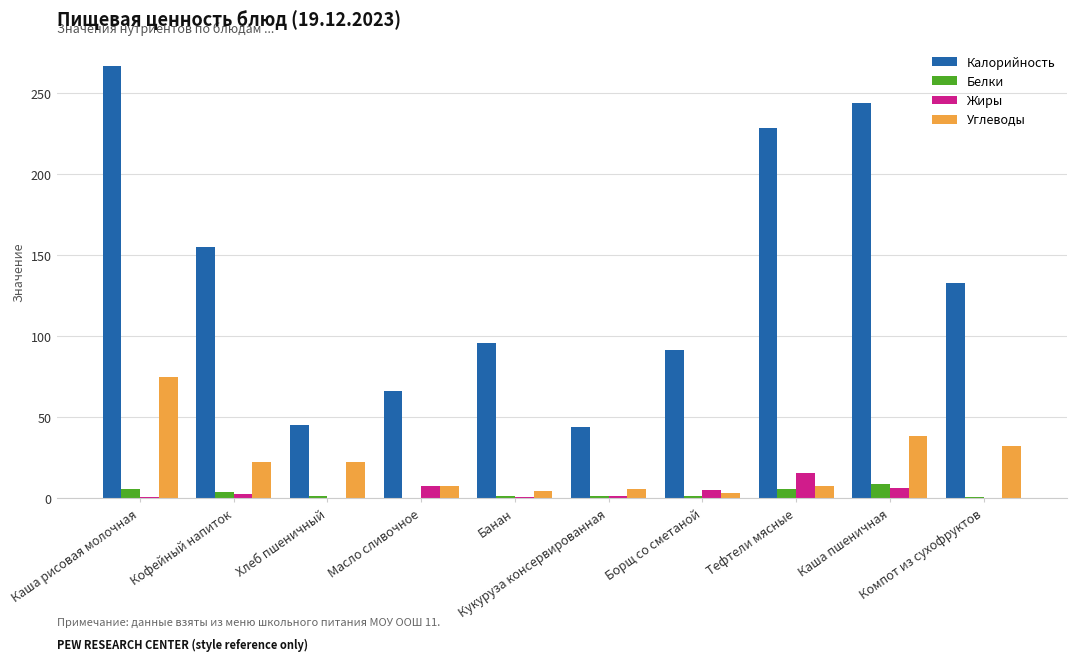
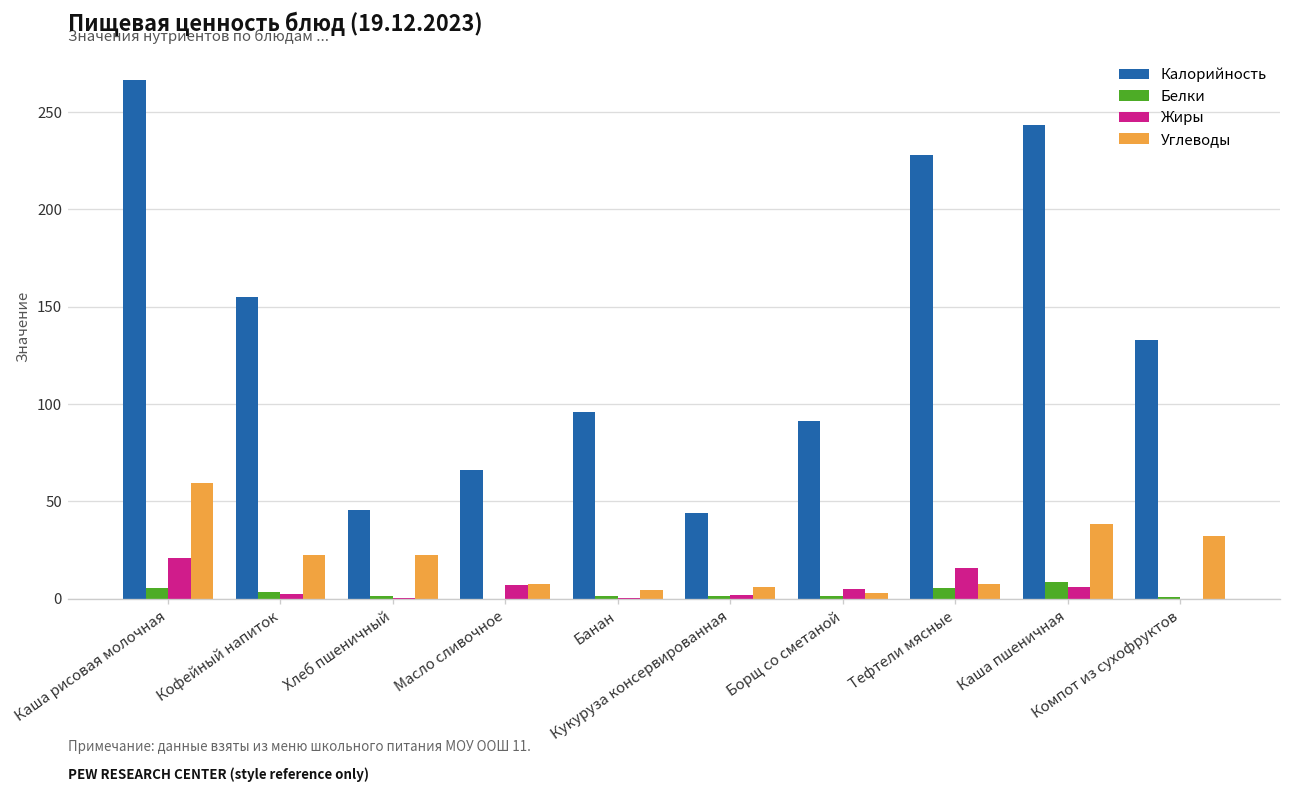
Жиры, Каша рисовая молочная: 1 -> 21
Углеводы, Каша рисовая молочная: 75 -> 59
